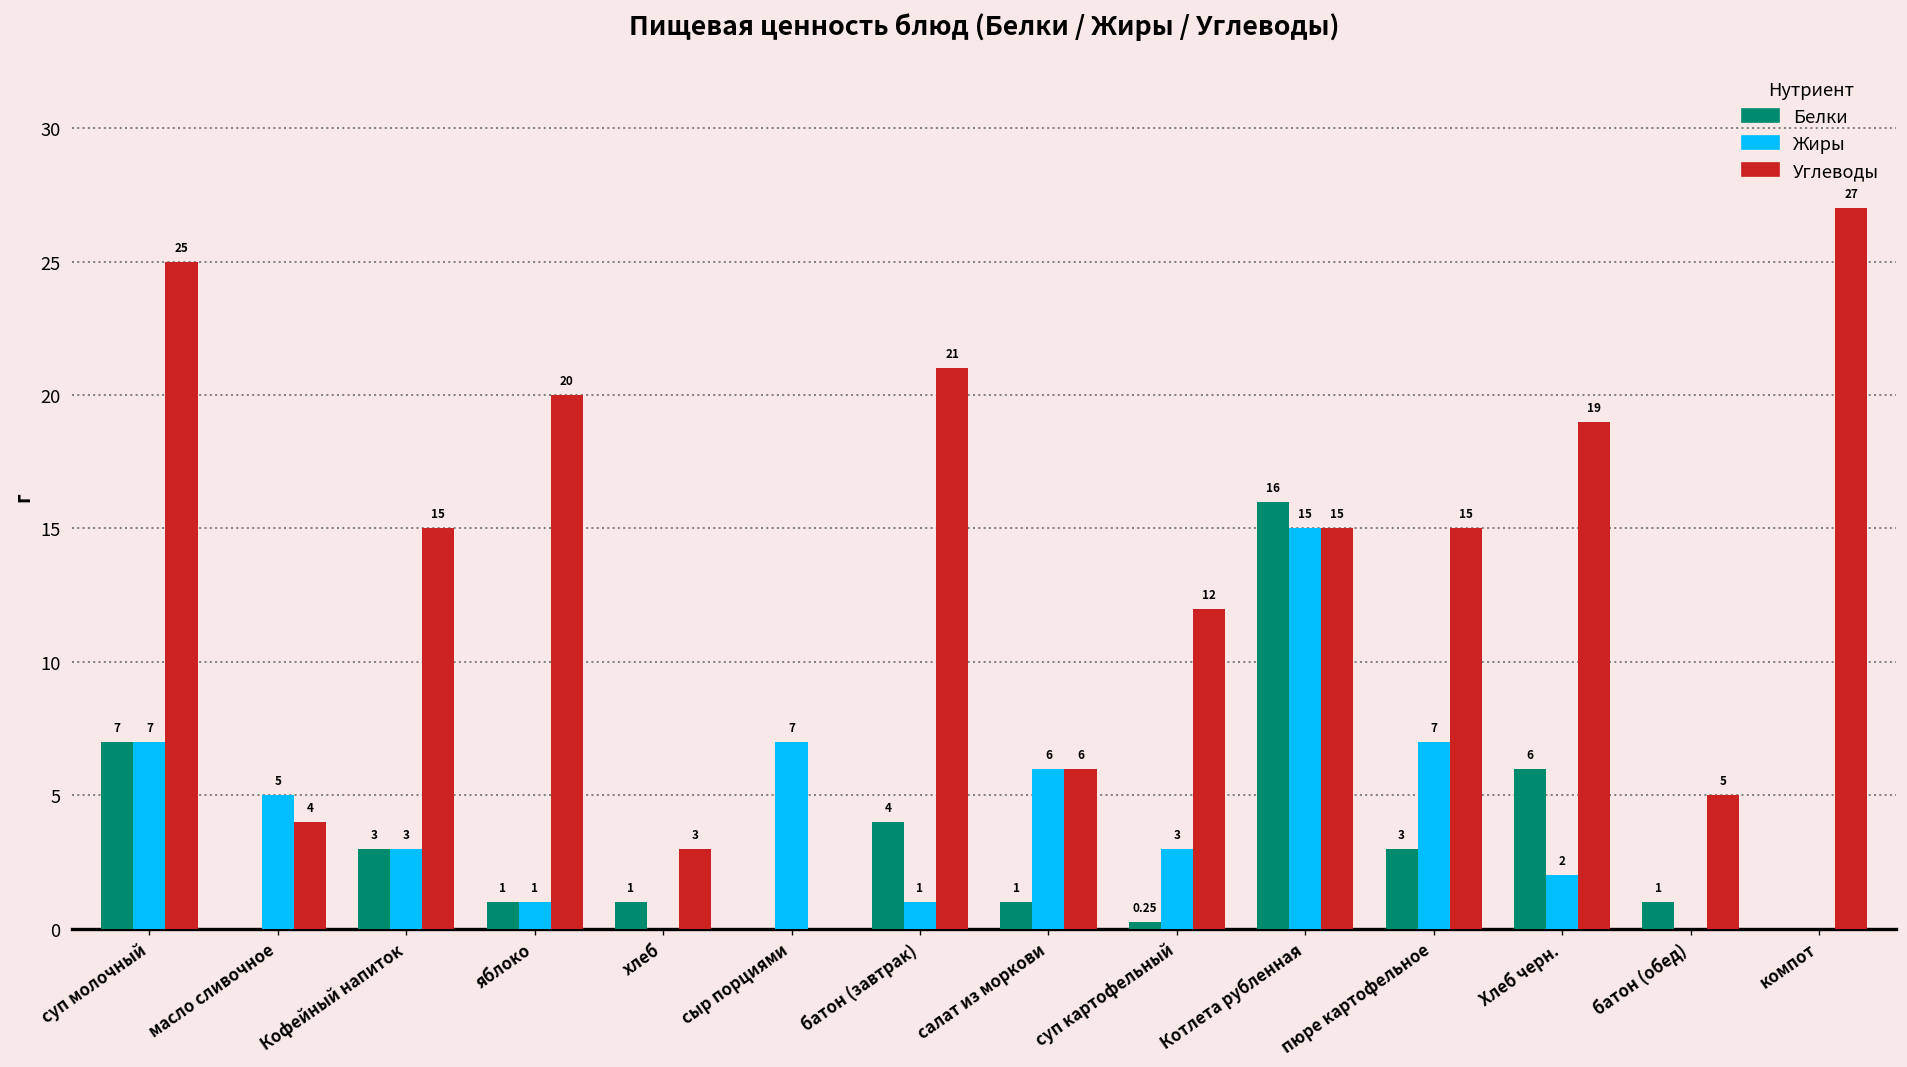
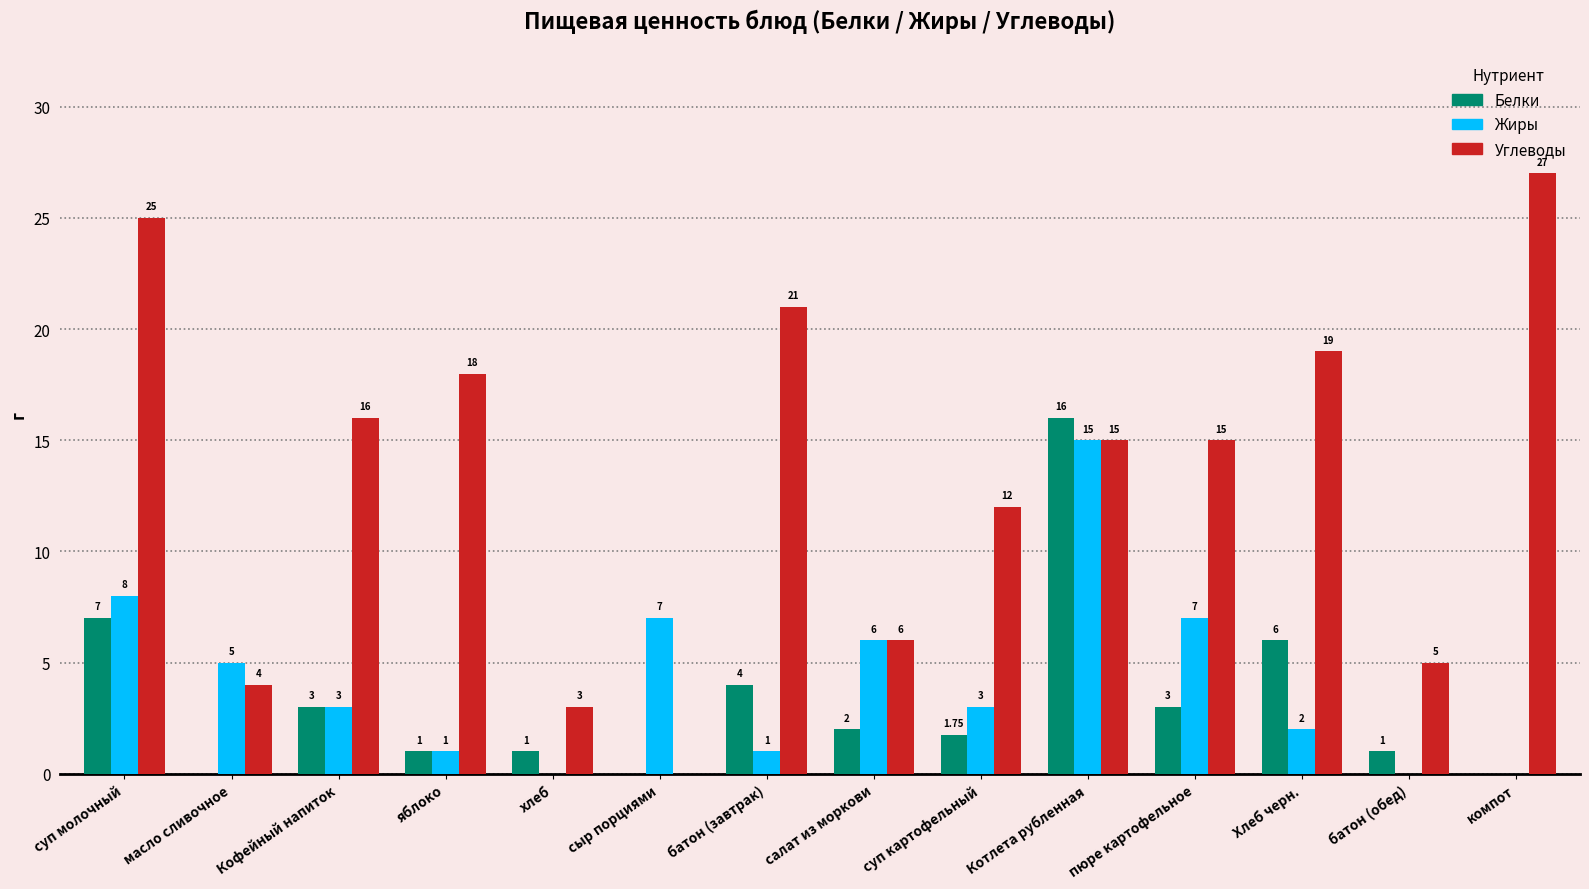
Жиры, суп молочный: 7 -> 8
Углеводы, Кофейный напиток: 15 -> 16
Углеводы, яблоко: 20 -> 18
Белки, салат из моркови: 1 -> 2
Белки, суп картофельный: 0.25 -> 1.75
